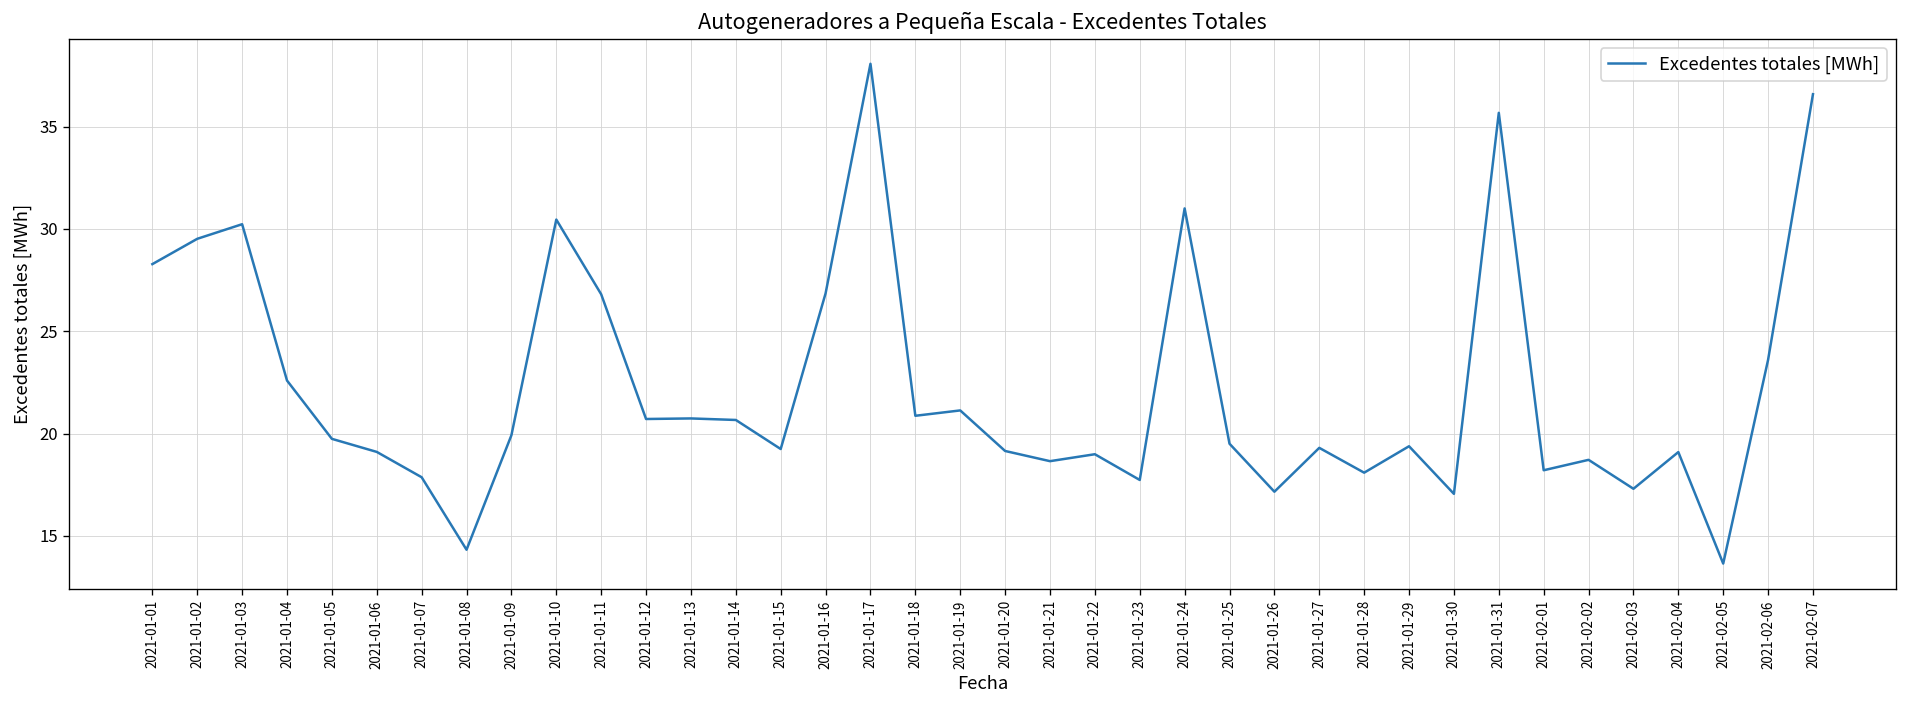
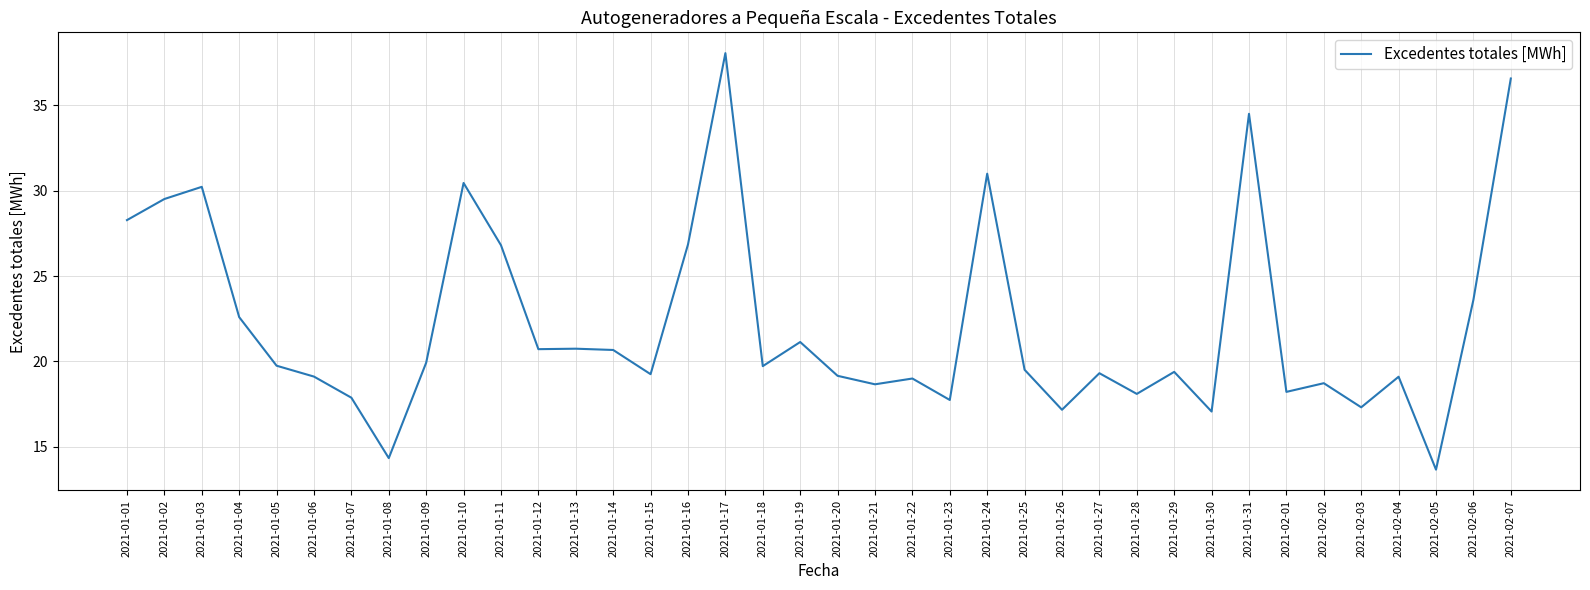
2021-01-18: 20.9 -> 19.7
2021-01-31: 35.7 -> 34.5
